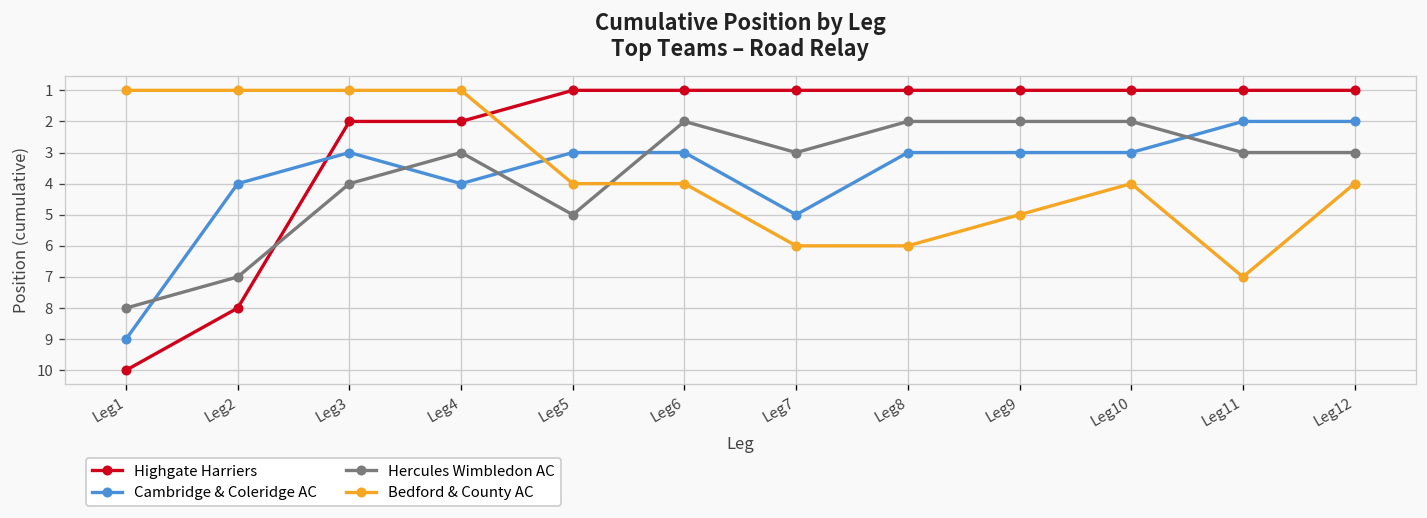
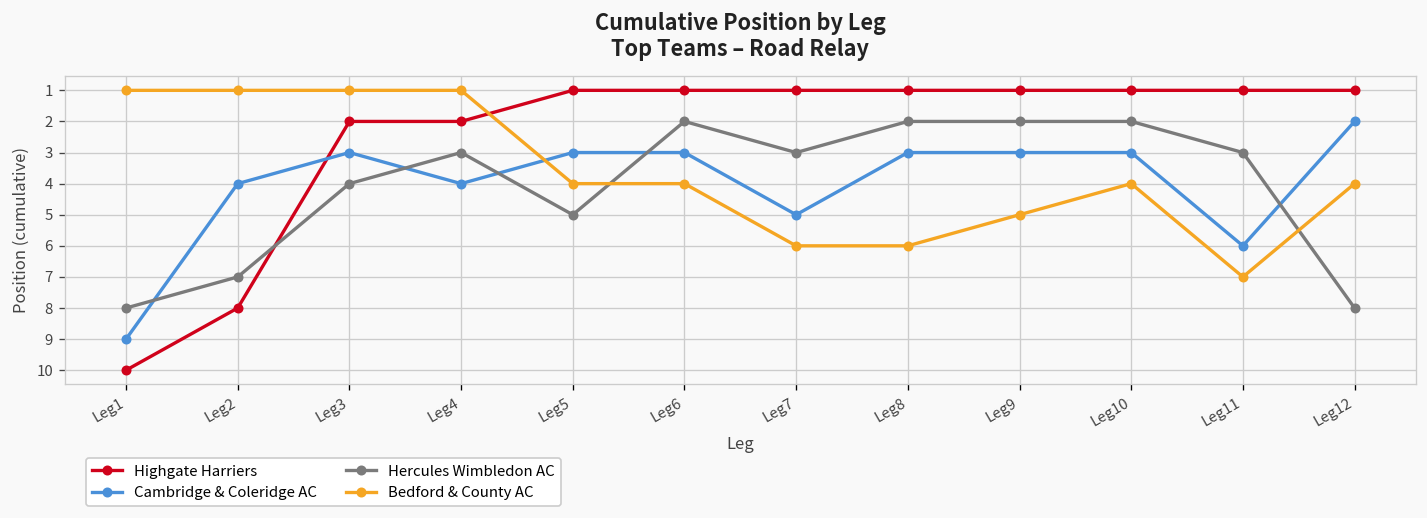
Cambridge & Coleridge AC, Leg11: 2 -> 6
Hercules Wimbledon AC, Leg12: 3 -> 8
